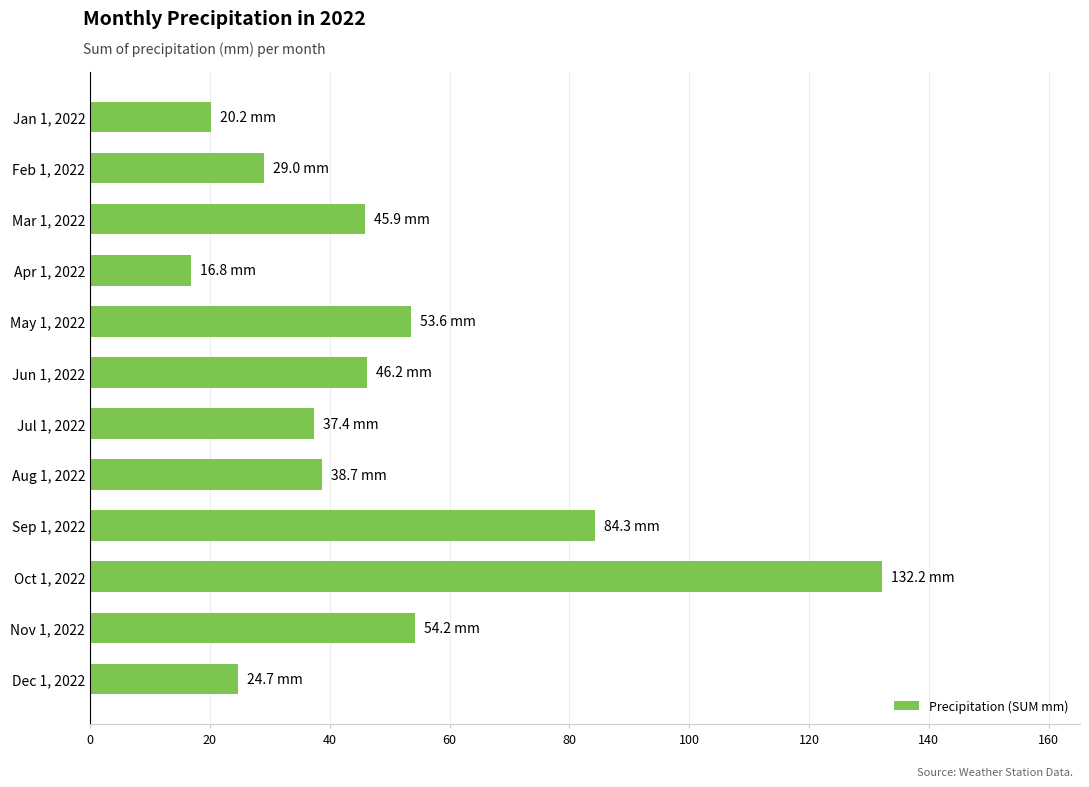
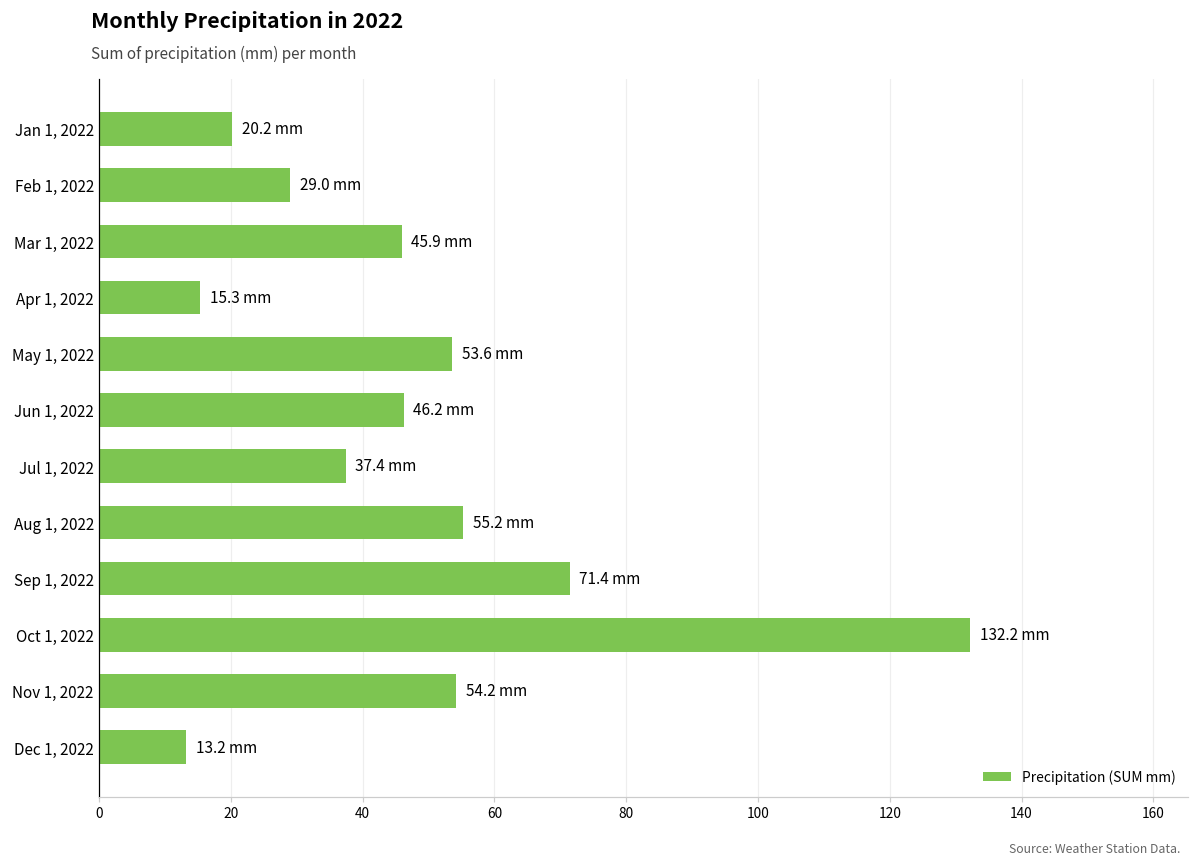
Apr 1, 2022: 16.8 -> 15.3
Aug 1, 2022: 38.7 -> 55.2
Sep 1, 2022: 84.3 -> 71.4
Dec 1, 2022: 24.7 -> 13.2
